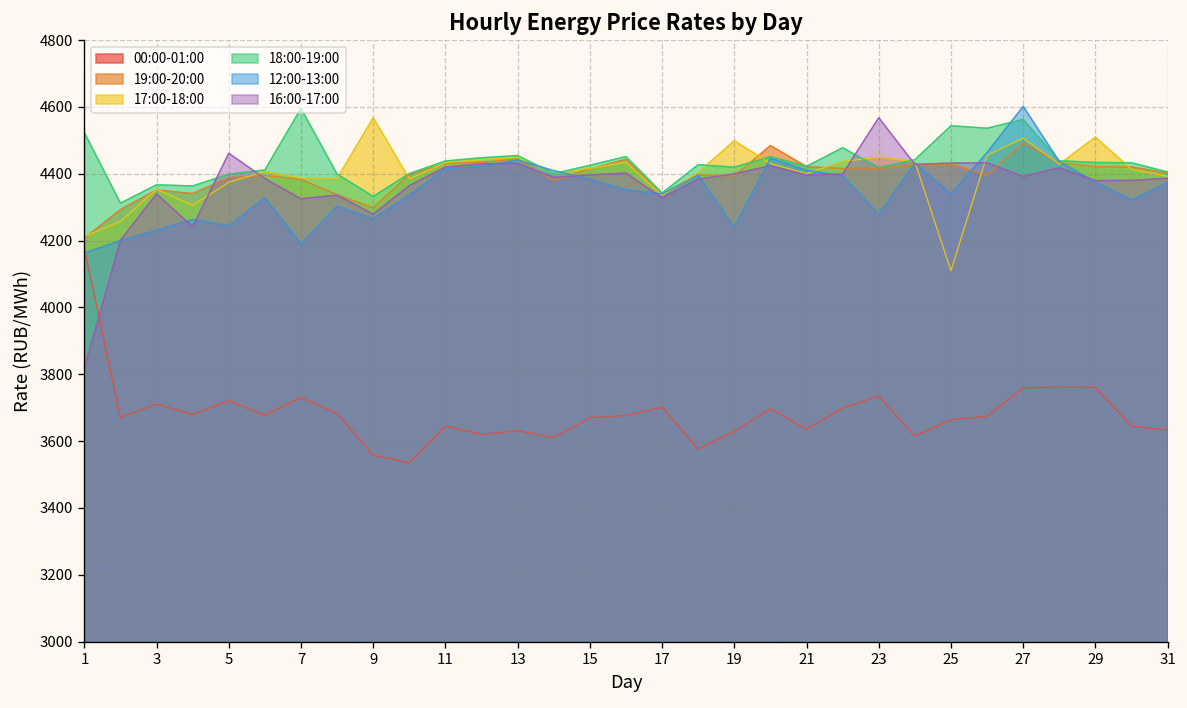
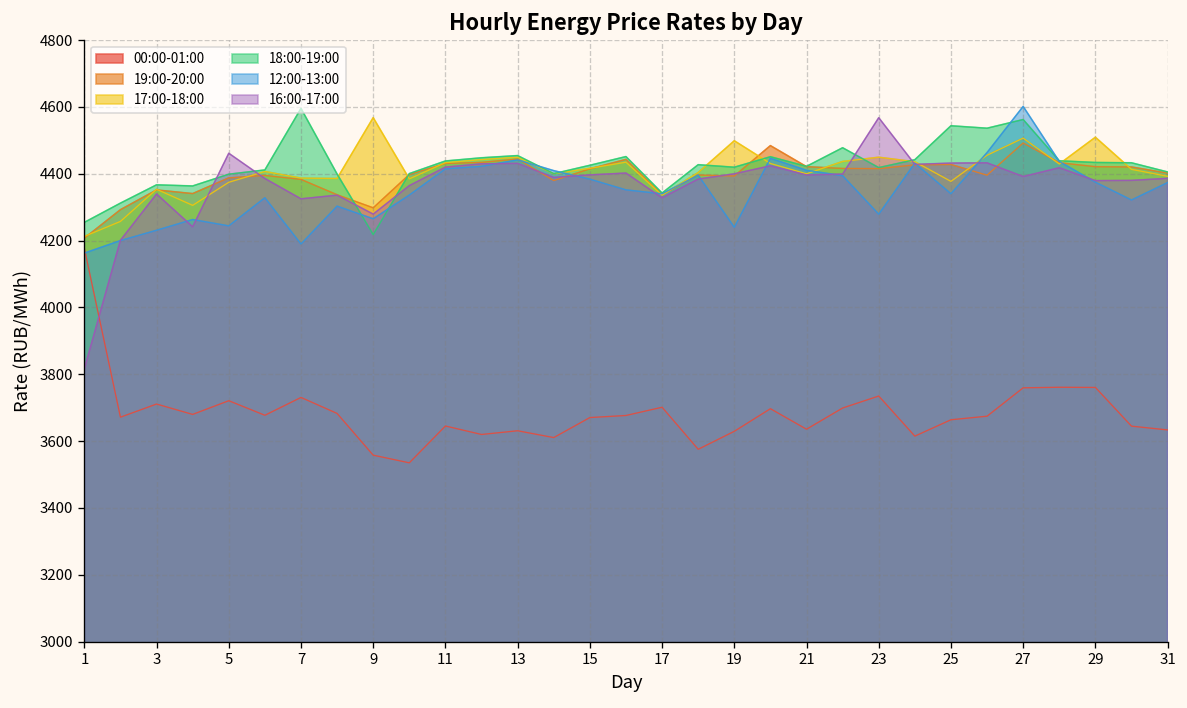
18:00-19:00, 1: 4520 -> 4250
18:00-19:00, 9: 4330 -> 4220
17:00-18:00, 25: 4110 -> 4380
